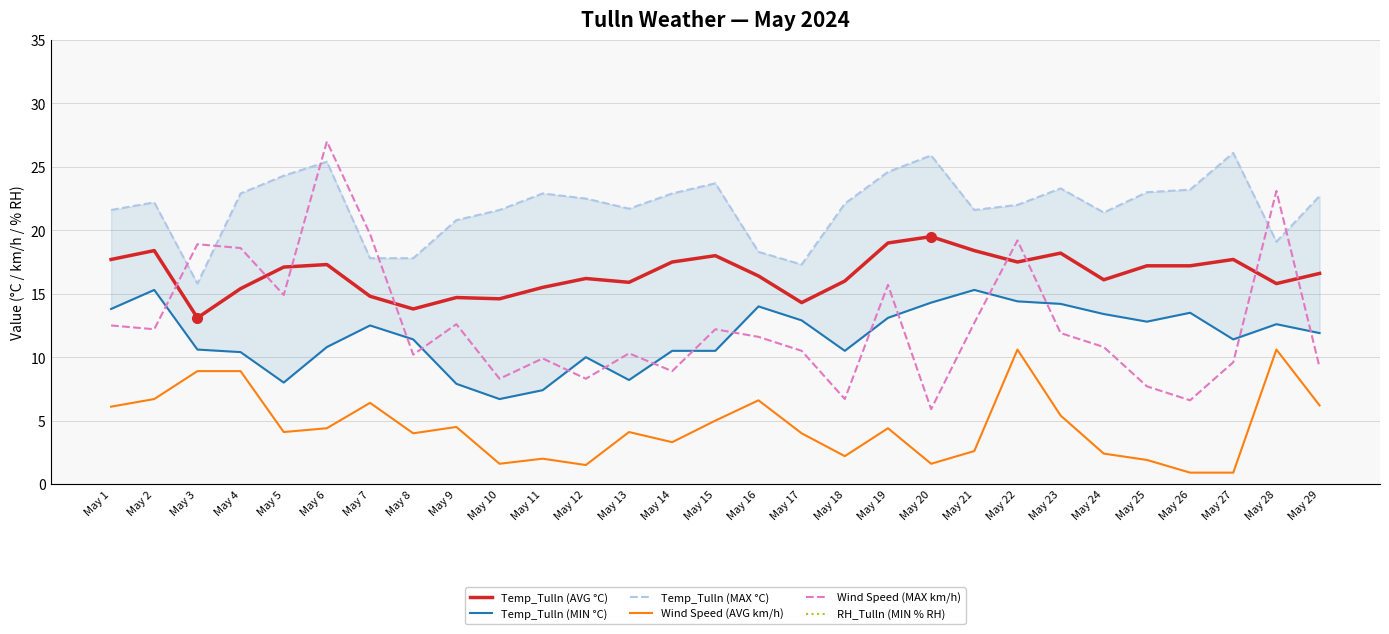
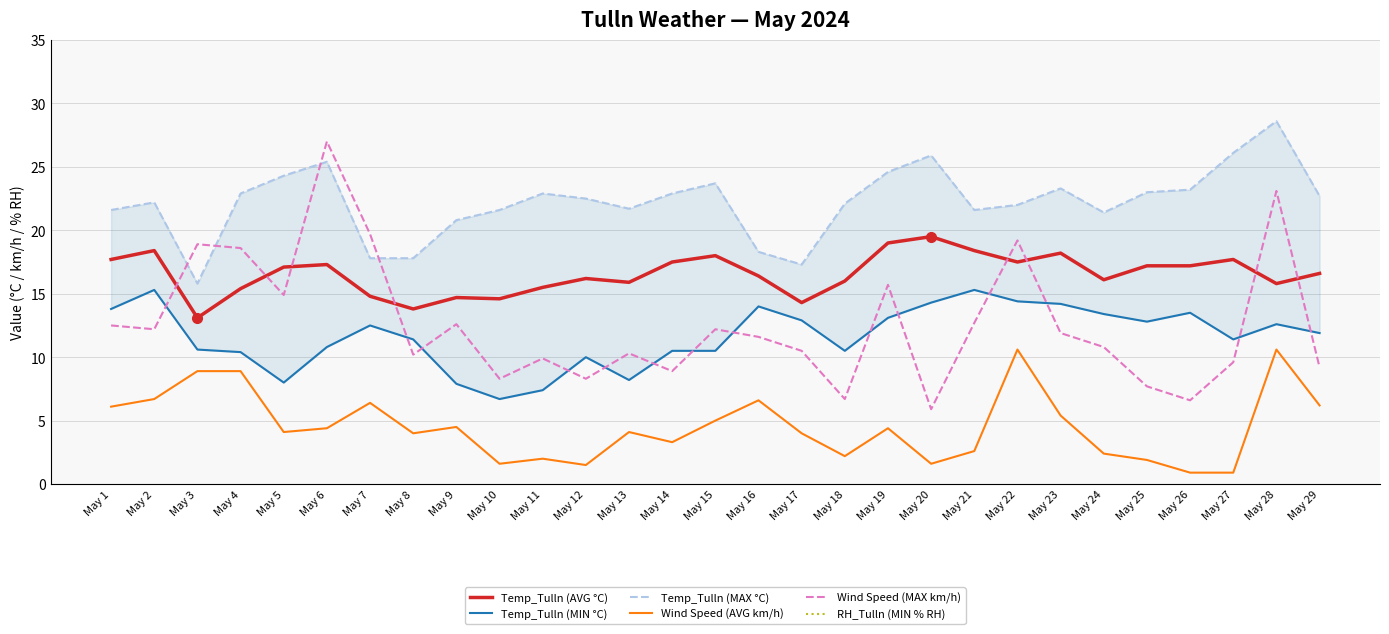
Temp_Tulln (MAX °C), May 28: 19.1 -> 28.6
